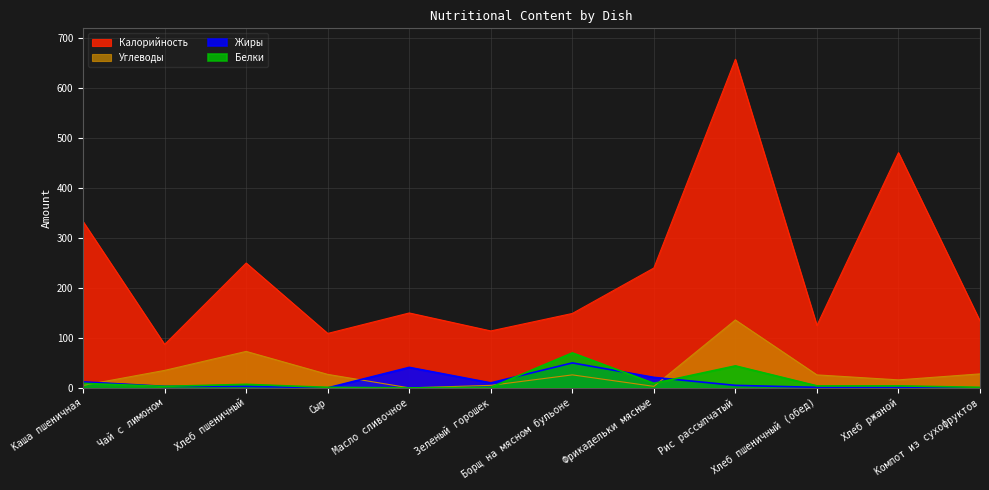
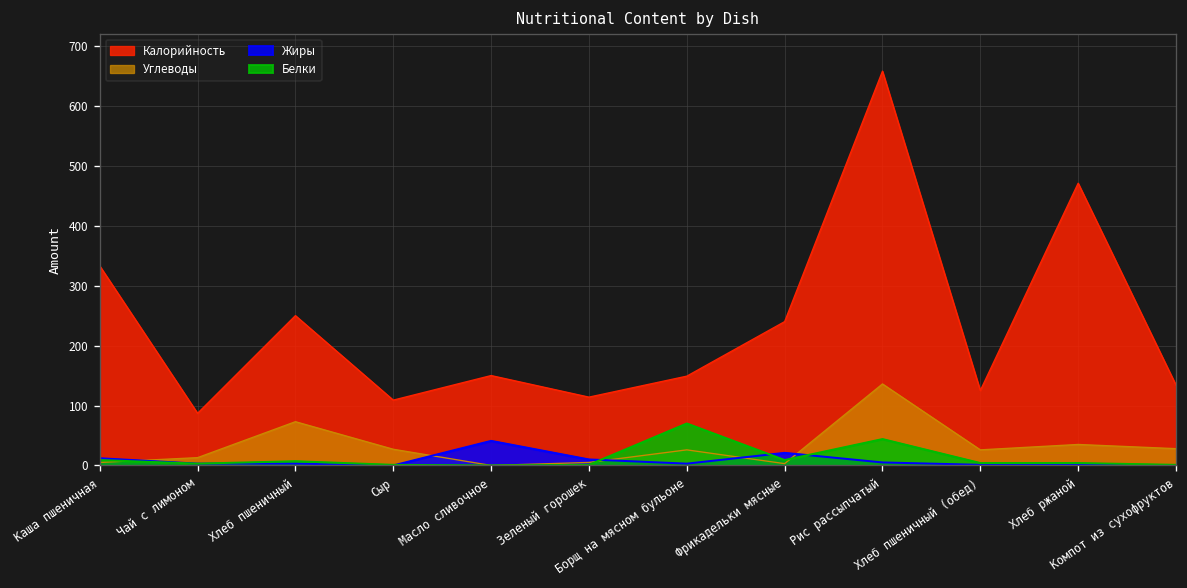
Углеводы, Чай с лимоном: 40 -> 10
Жиры, Борщ на мясном бульоне: 50 -> 0
Углеводы, Хлеб ржаной: 20 -> 40
